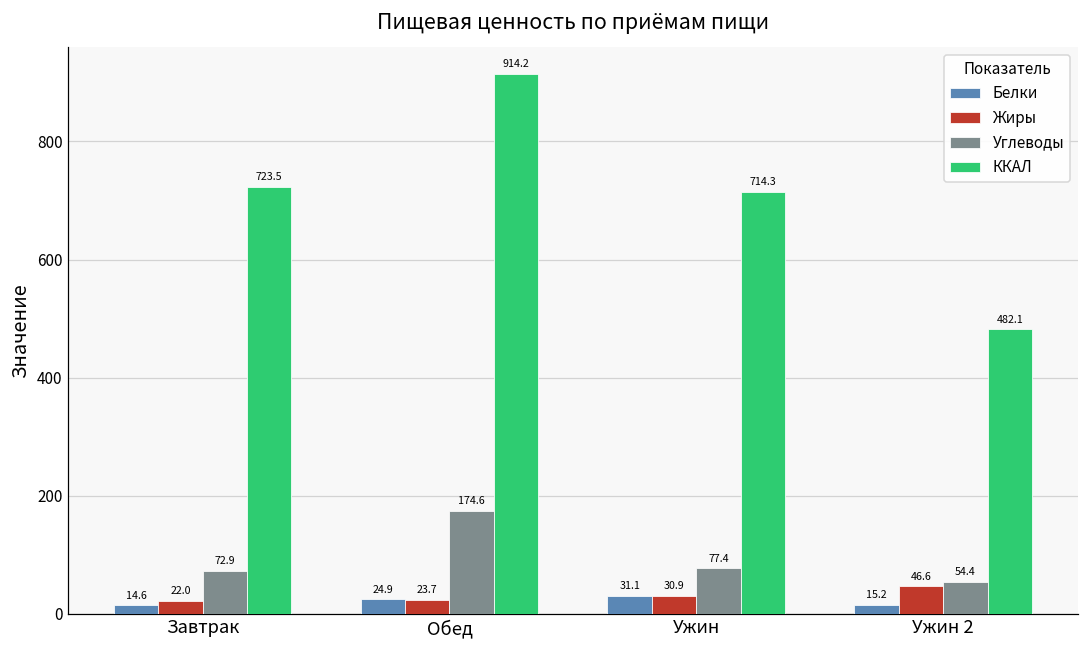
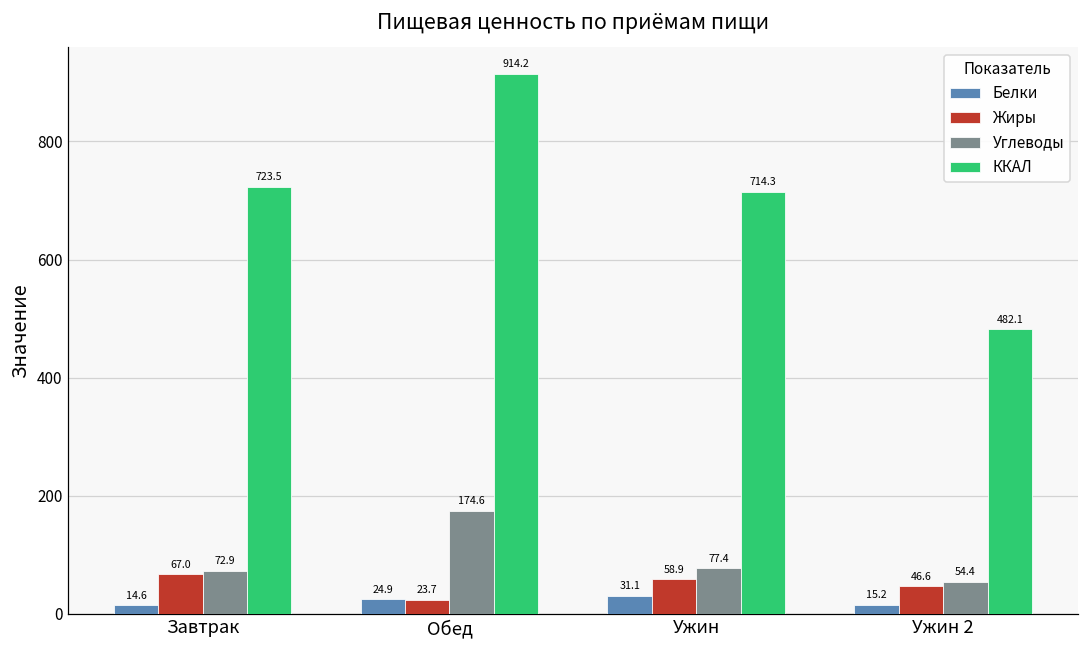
Жиры, Завтрак: 22.0 -> 67.0
Жиры, Ужин: 30.9 -> 58.9
